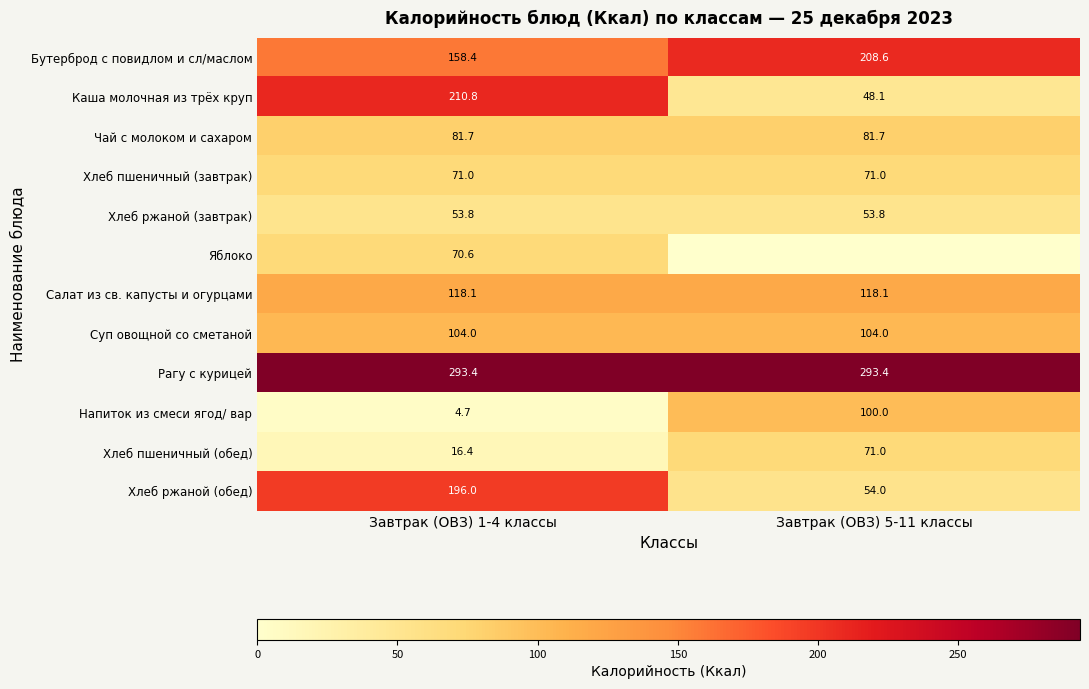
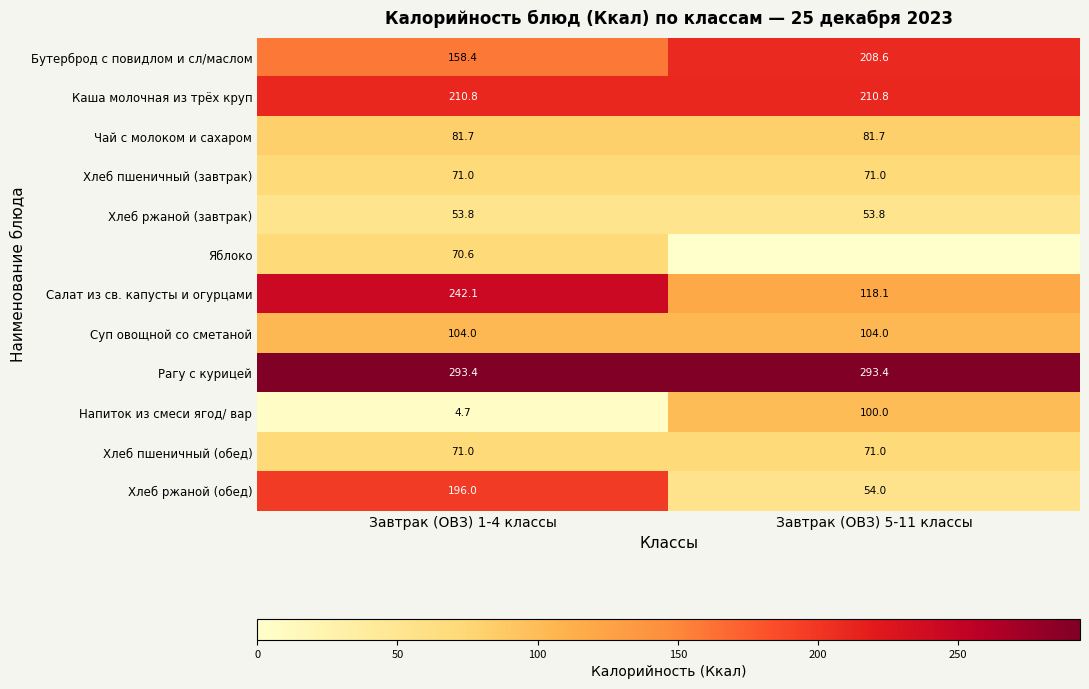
Каша молочная из трёх круп, Завтрак (ОВЗ) 5-11 классы: 48.1 -> 210.8
Салат из св. капусты и огурцами, Завтрак (ОВЗ) 1-4 классы: 118.1 -> 242.1
Хлеб пшеничный (обед), Завтрак (ОВЗ) 1-4 классы: 16.4 -> 71.0
